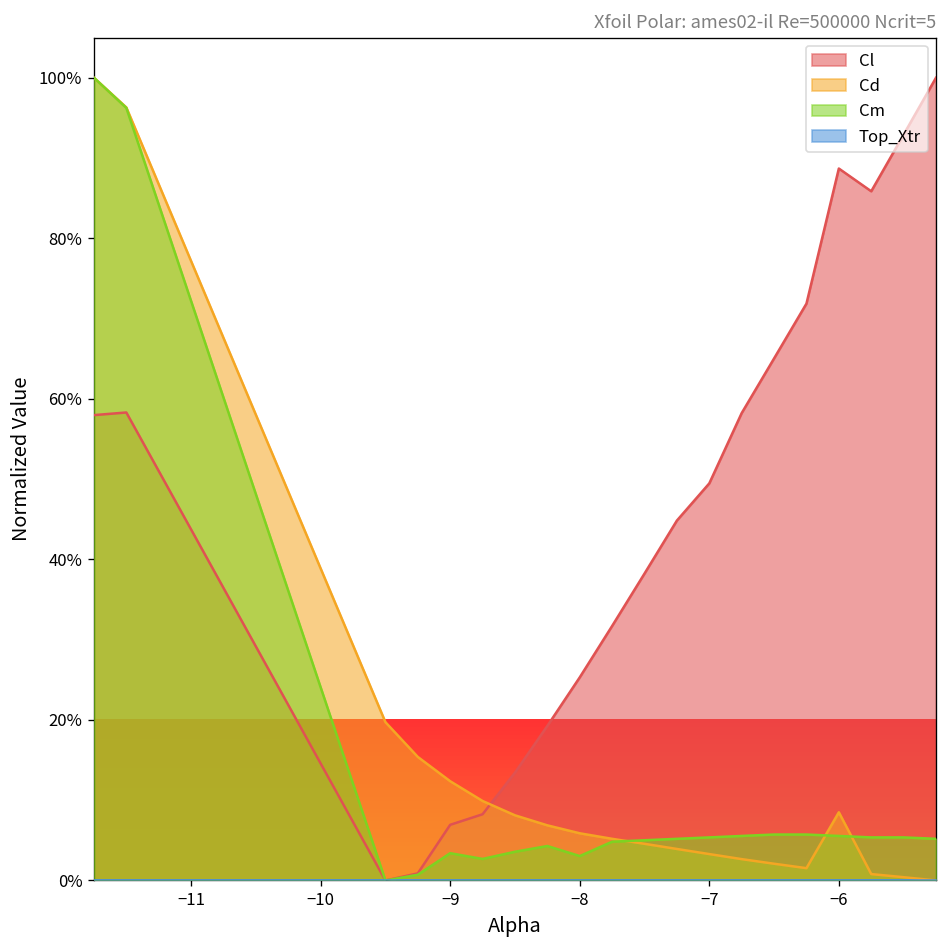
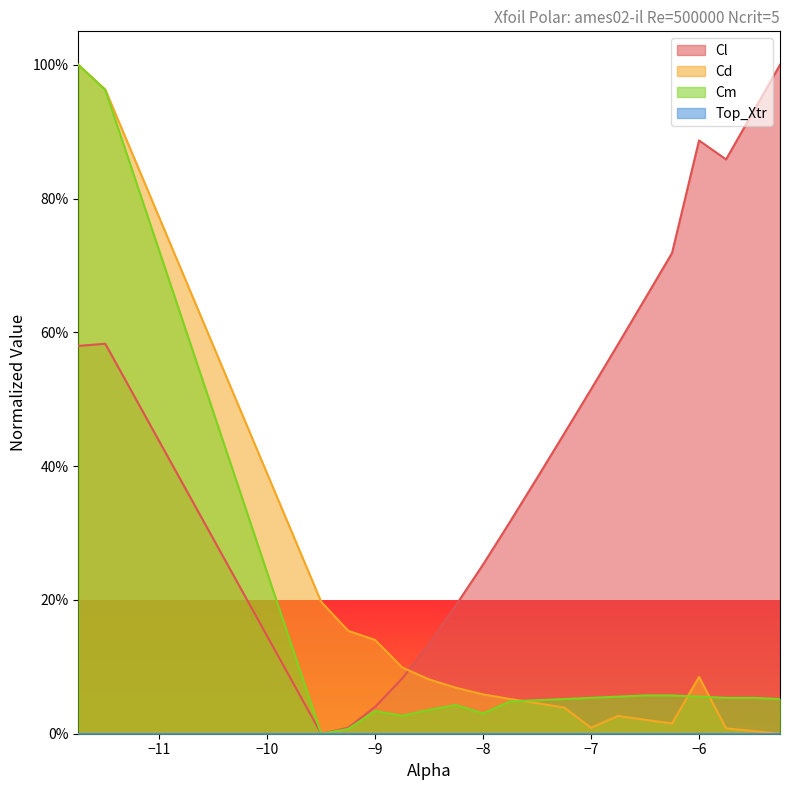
Cl, −9: 7% -> 4%
Cd, −9: 12% -> 14%
Cl, −7: 49% -> 51%
Cd, −7: 3% -> 1%
